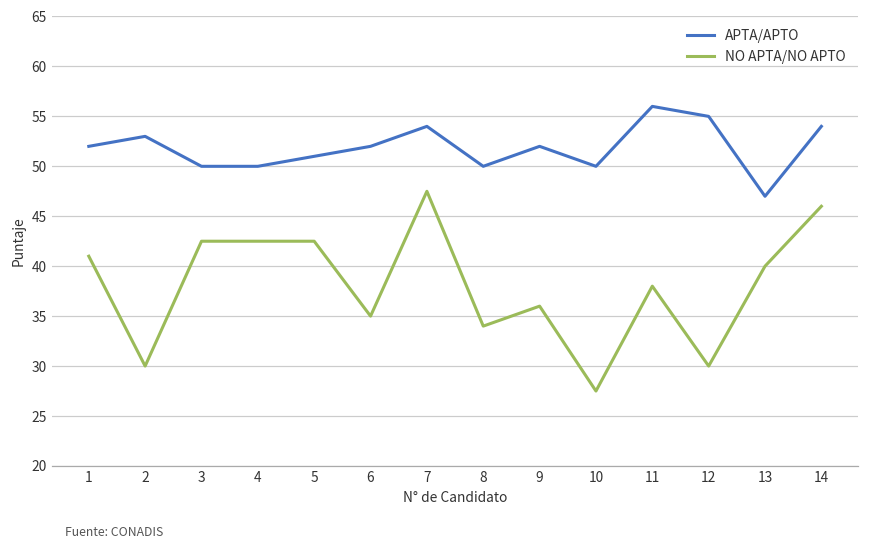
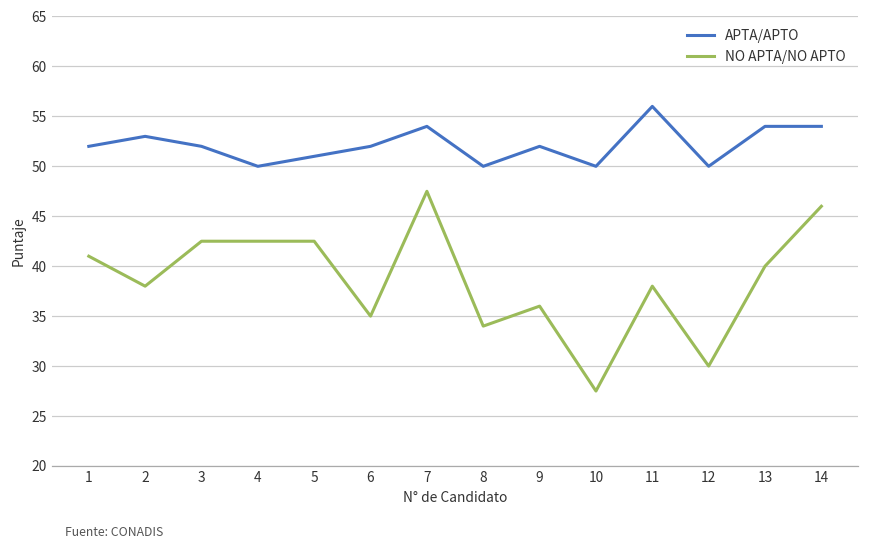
NO APTA/NO APTO, 2: 30 -> 38
APTA/APTO, 3: 50 -> 52
APTA/APTO, 12: 55 -> 50
APTA/APTO, 13: 47 -> 54
